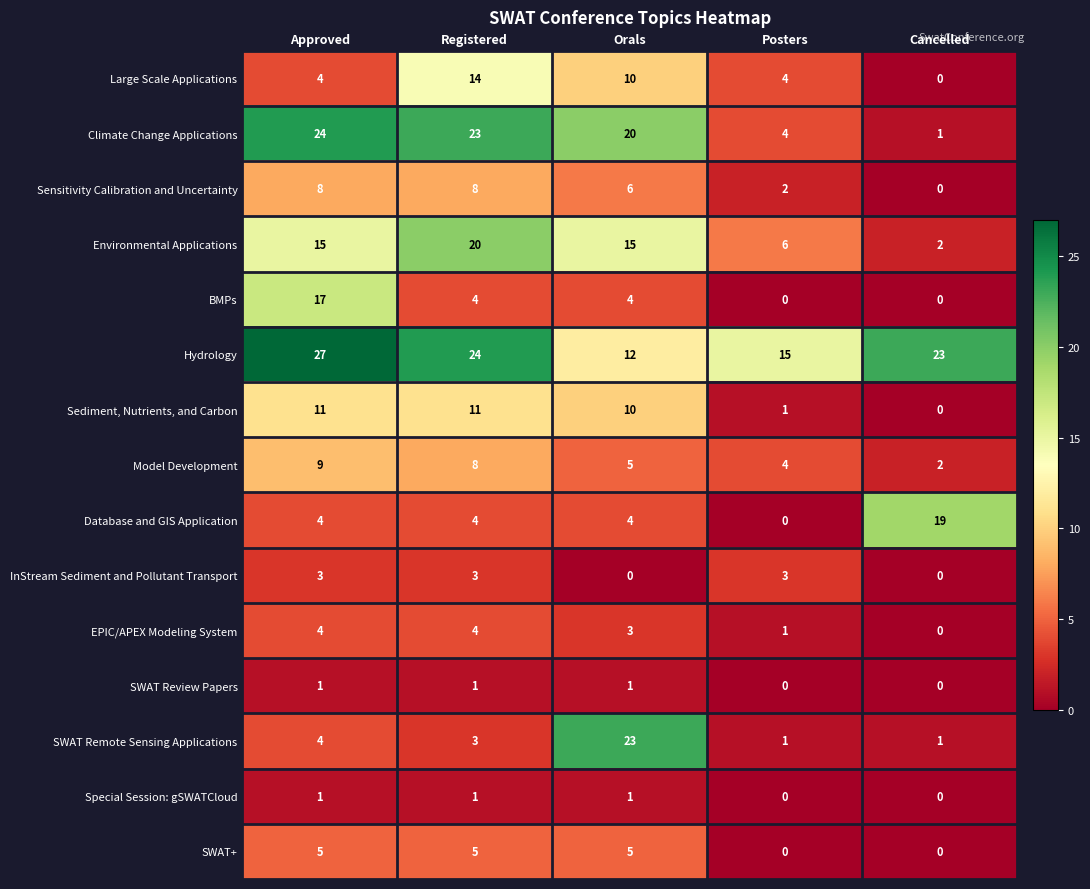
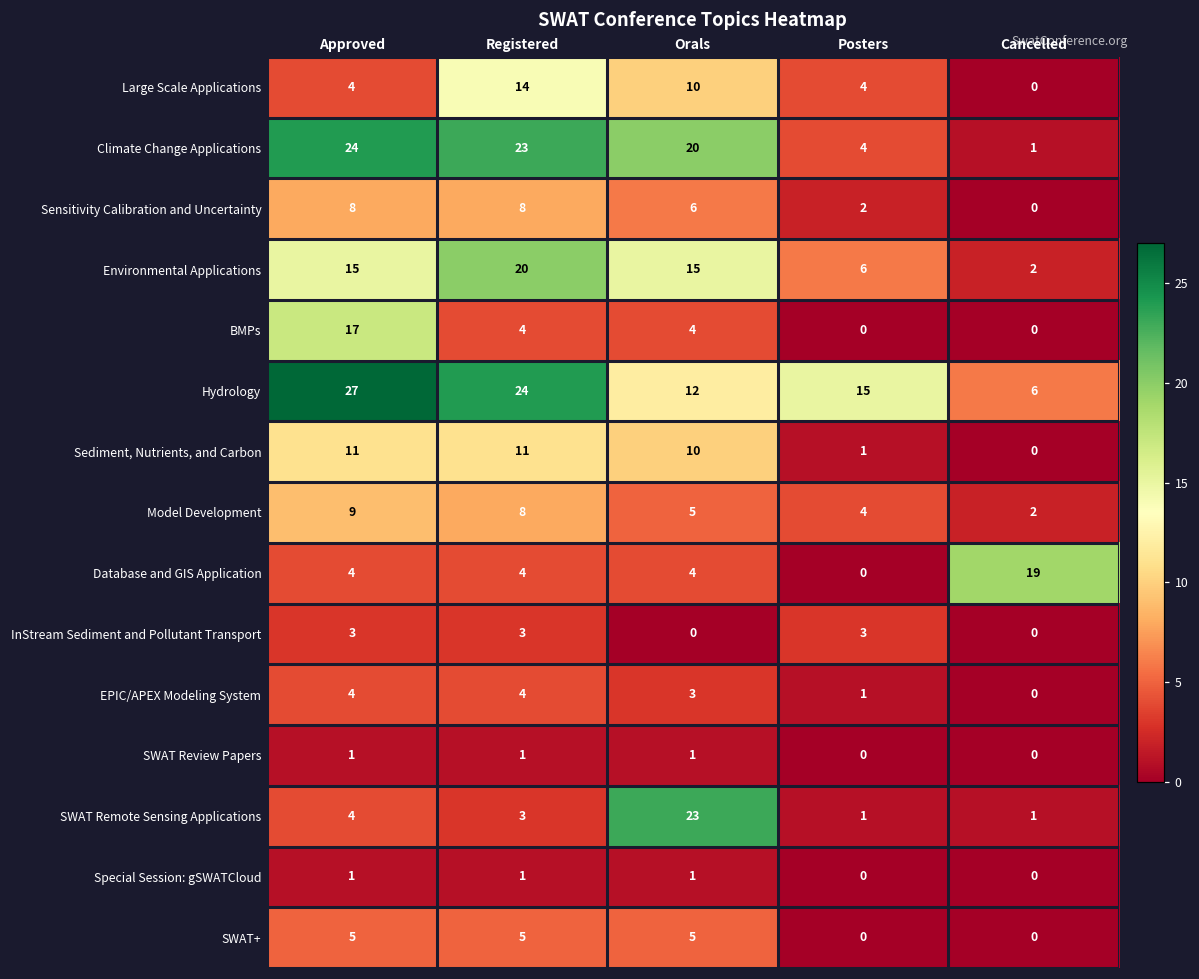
Hydrology, Cancelled: 23 -> 6
